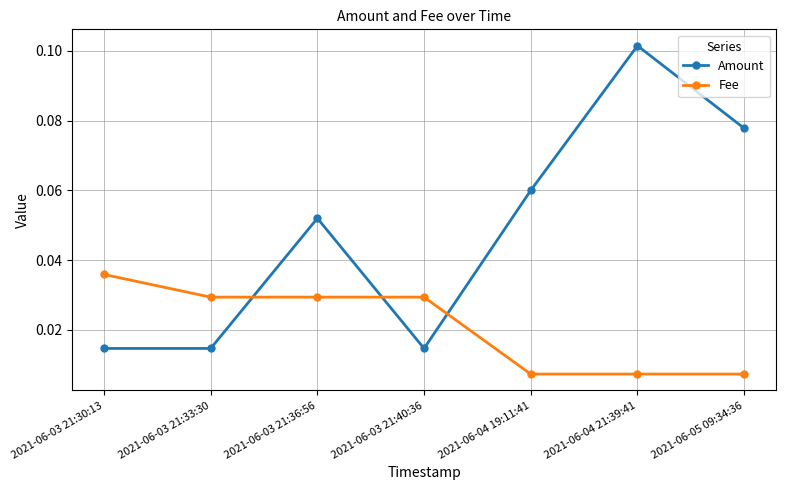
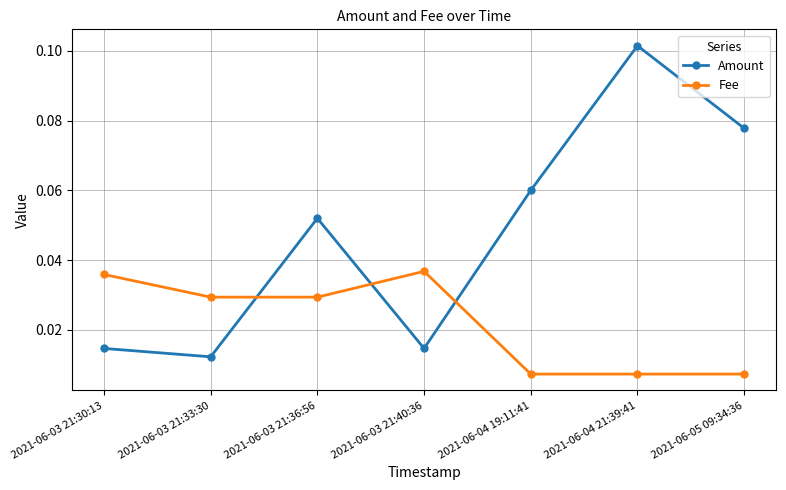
Amount, 2021-06-03 21:33:30: 0.015 -> 0.012
Fee, 2021-06-03 21:40:36: 0.029 -> 0.037
